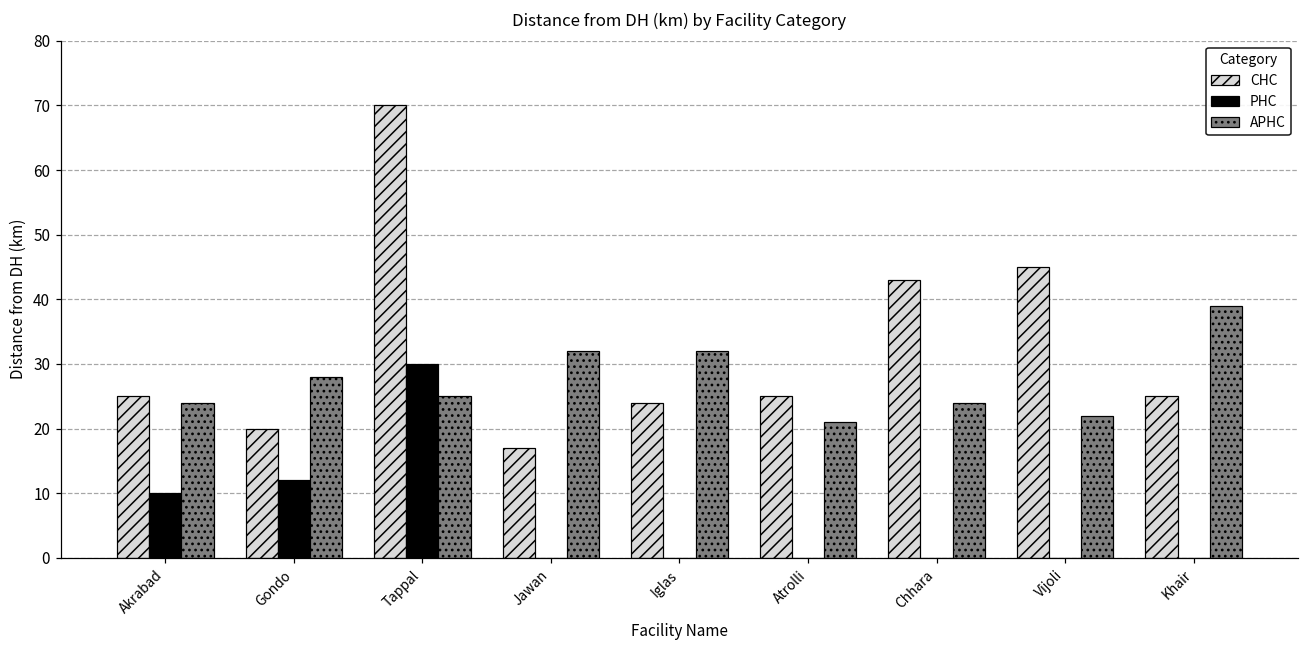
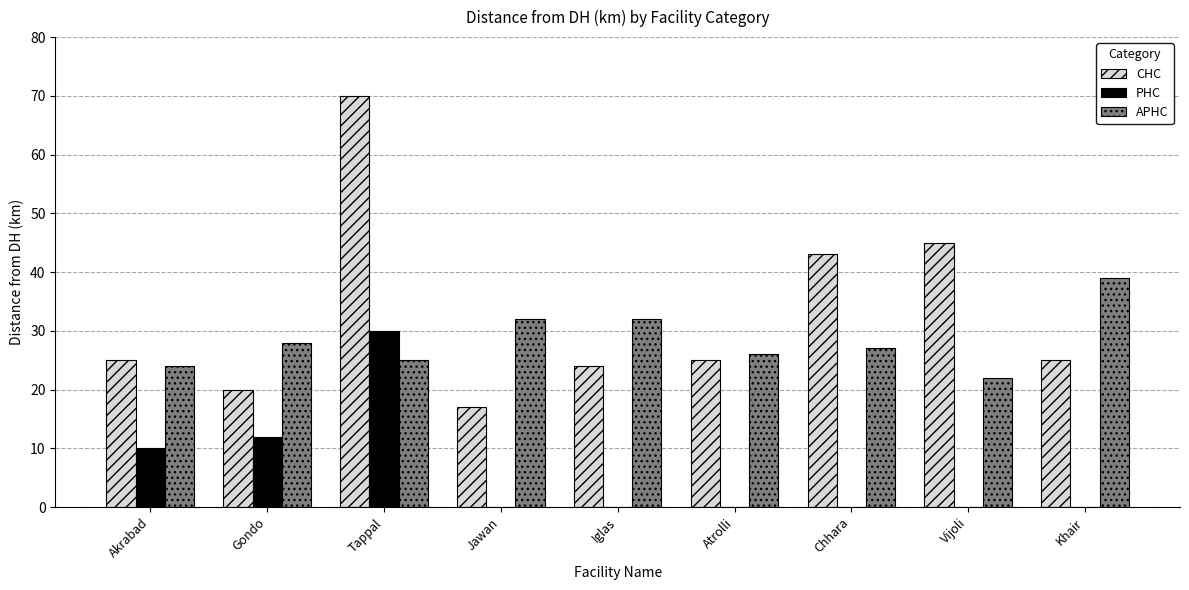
APHC, Atrolli: 21 -> 26
APHC, Chhara: 24 -> 27
